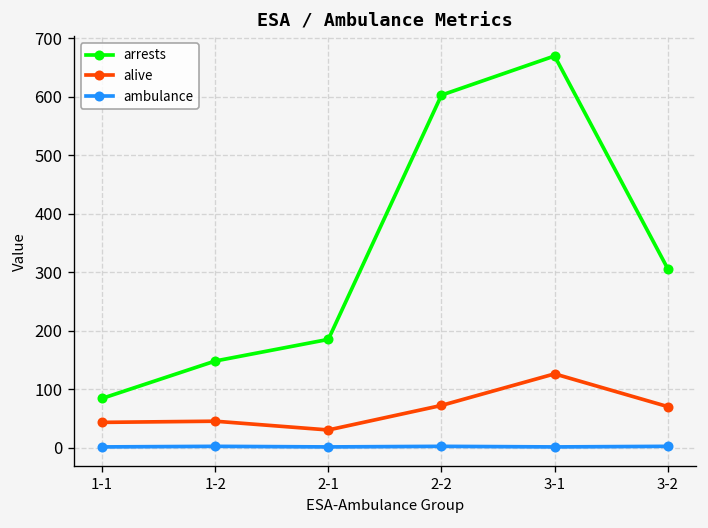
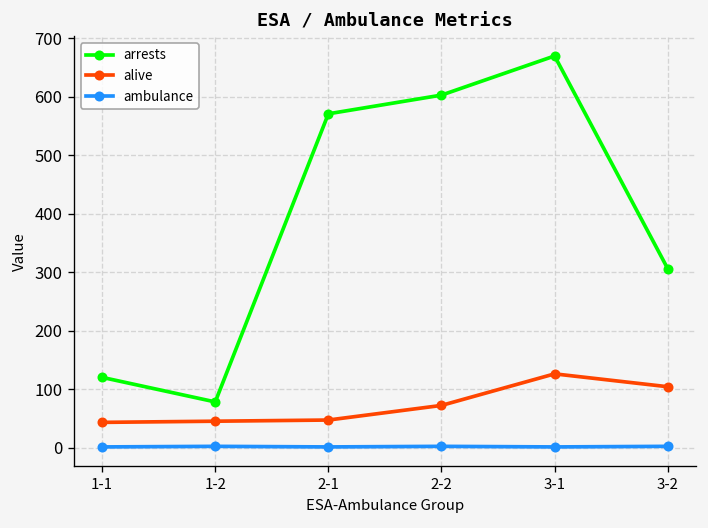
arrests, 1-1: 80 -> 120
arrests, 1-2: 150 -> 80
arrests, 2-1: 190 -> 570
alive, 2-1: 30 -> 50
alive, 3-2: 70 -> 100
